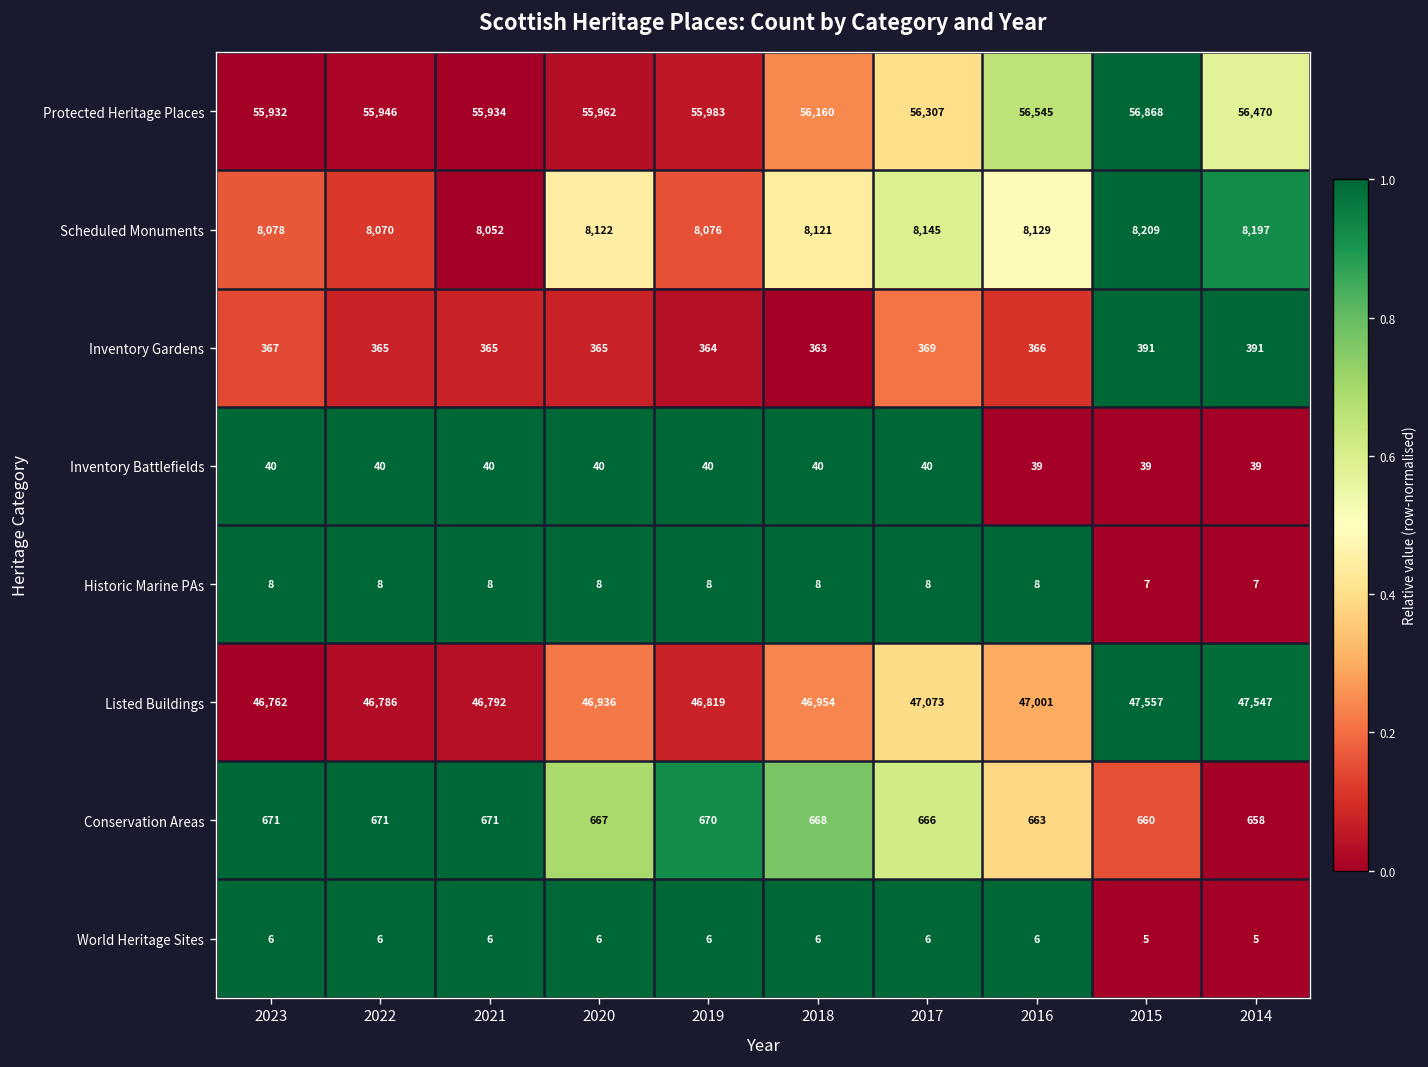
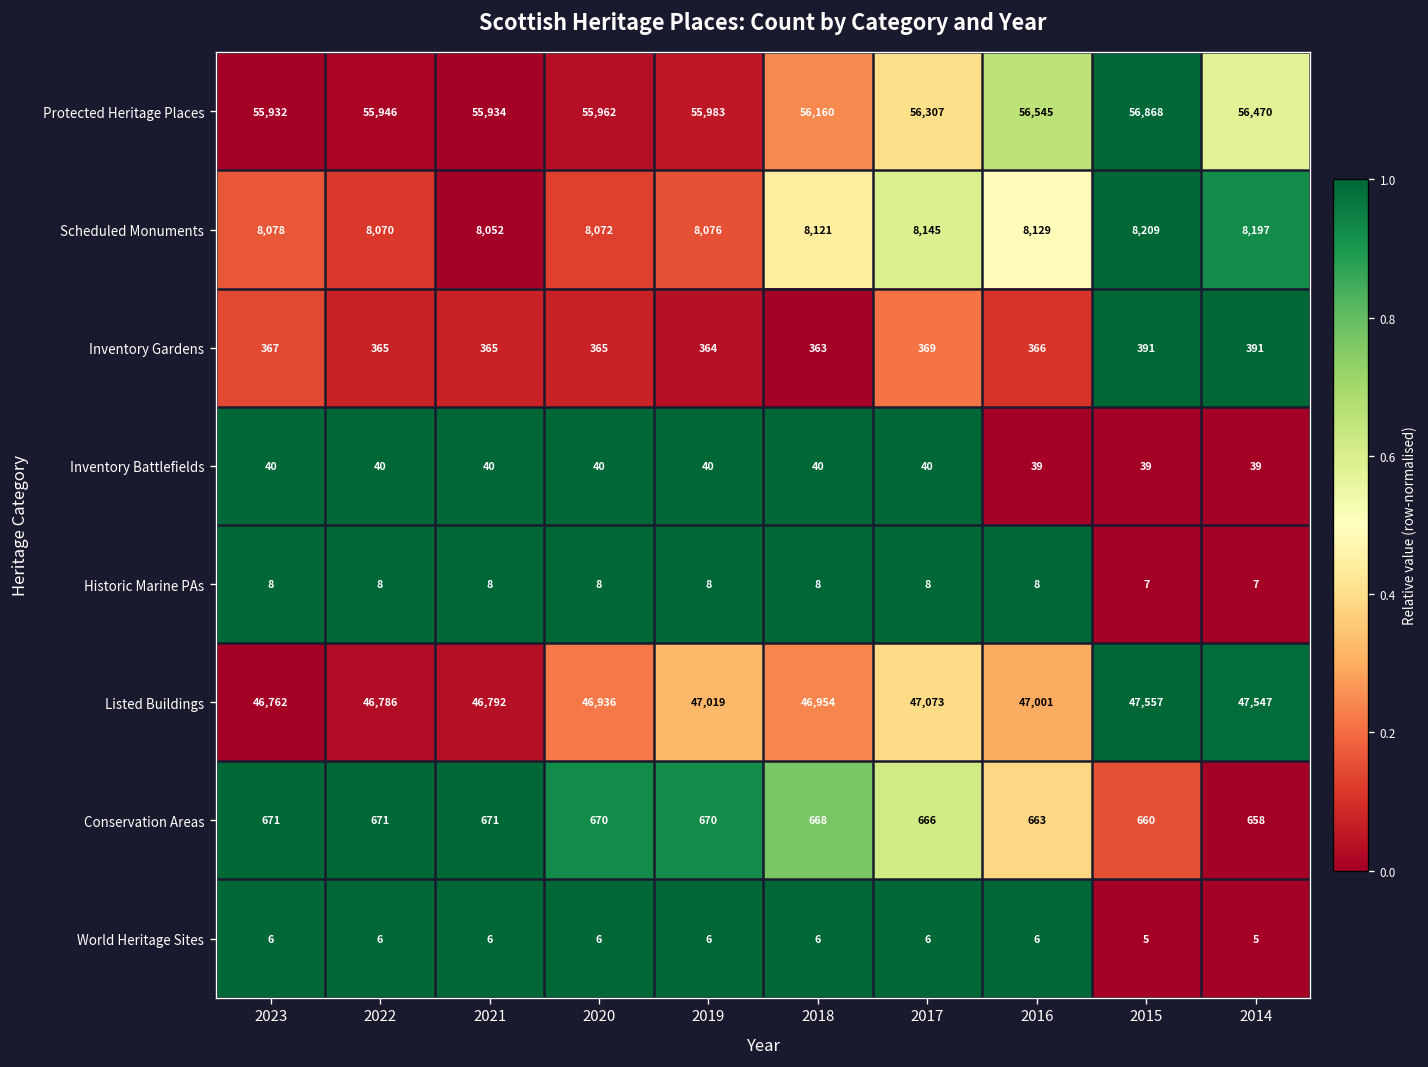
Scheduled Monuments, 2020: 8,122 -> 8,072
Listed Buildings, 2019: 46,819 -> 47,019
Conservation Areas, 2020: 667 -> 670
